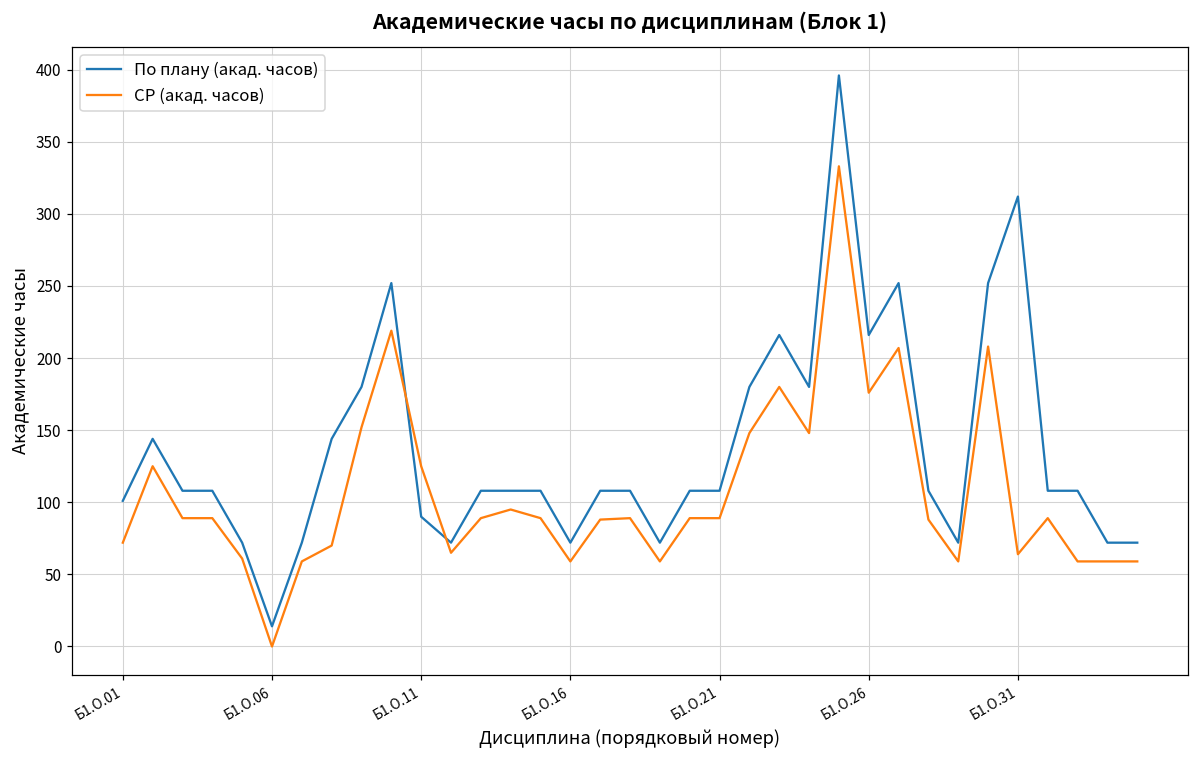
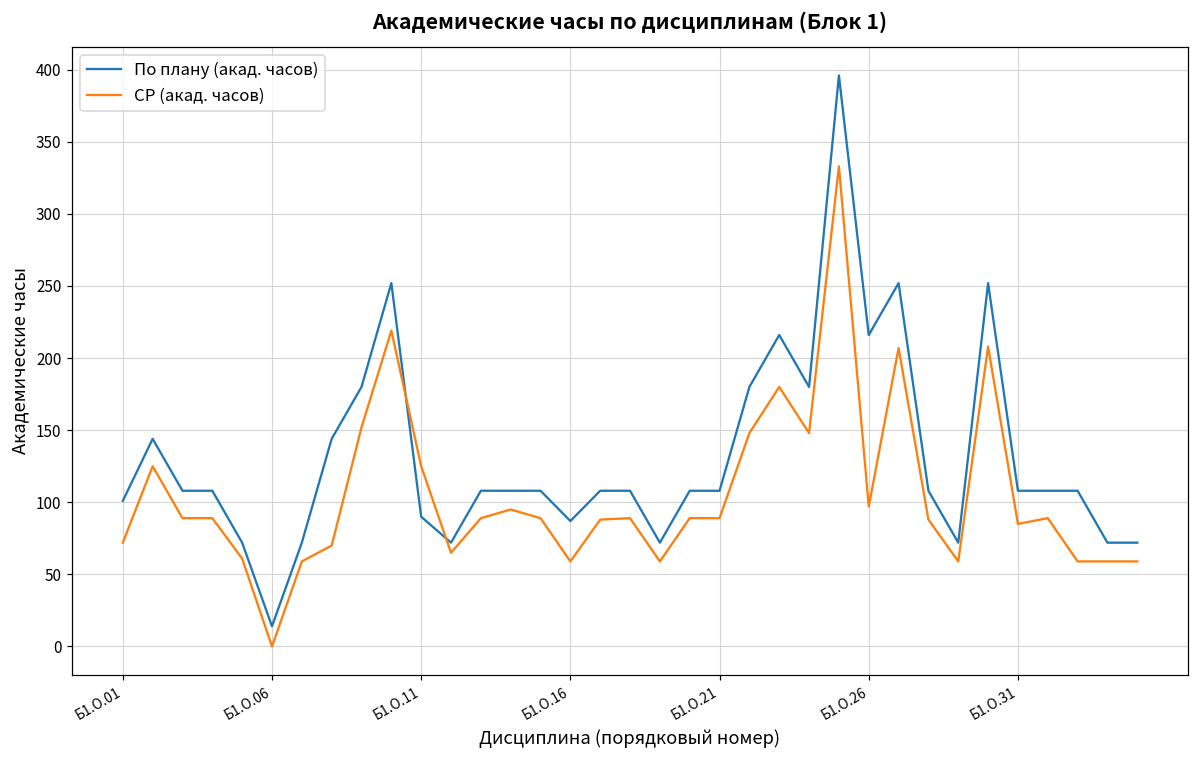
По плану (акад. часов), Б1.О.16: 72 -> 87
СР (акад. часов), Б1.О.26: 176 -> 97
По плану (акад. часов), Б1.О.31: 312 -> 108
СР (акад. часов), Б1.О.31: 64 -> 85
